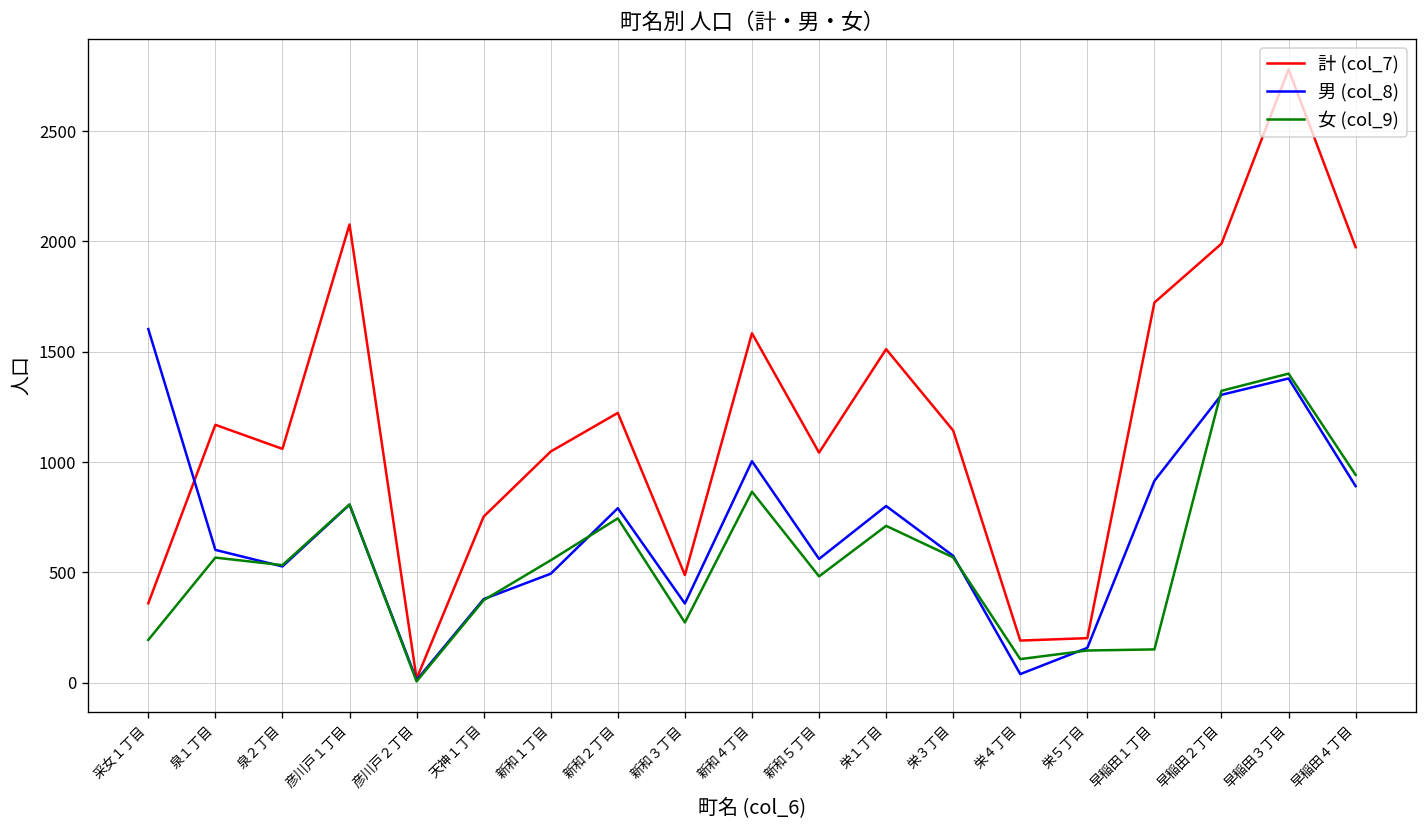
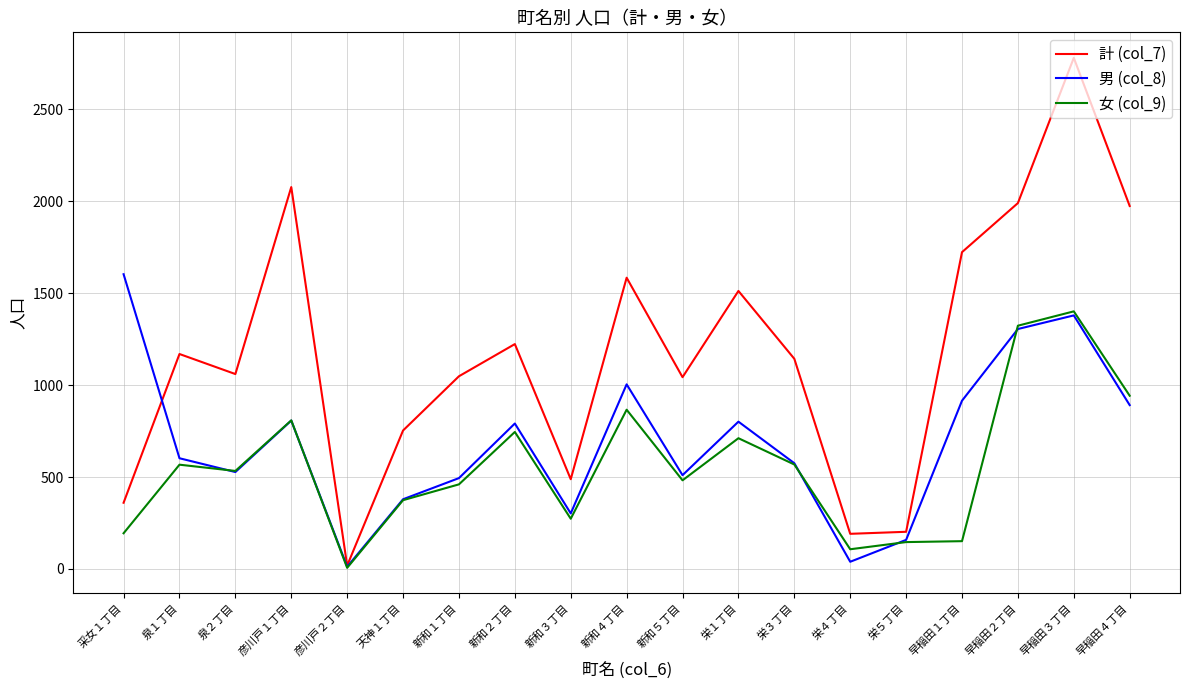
女 (col_9), 新和１丁目: 560 -> 460
男 (col_8), 新和３丁目: 360 -> 300
男 (col_8), 新和５丁目: 560 -> 510
